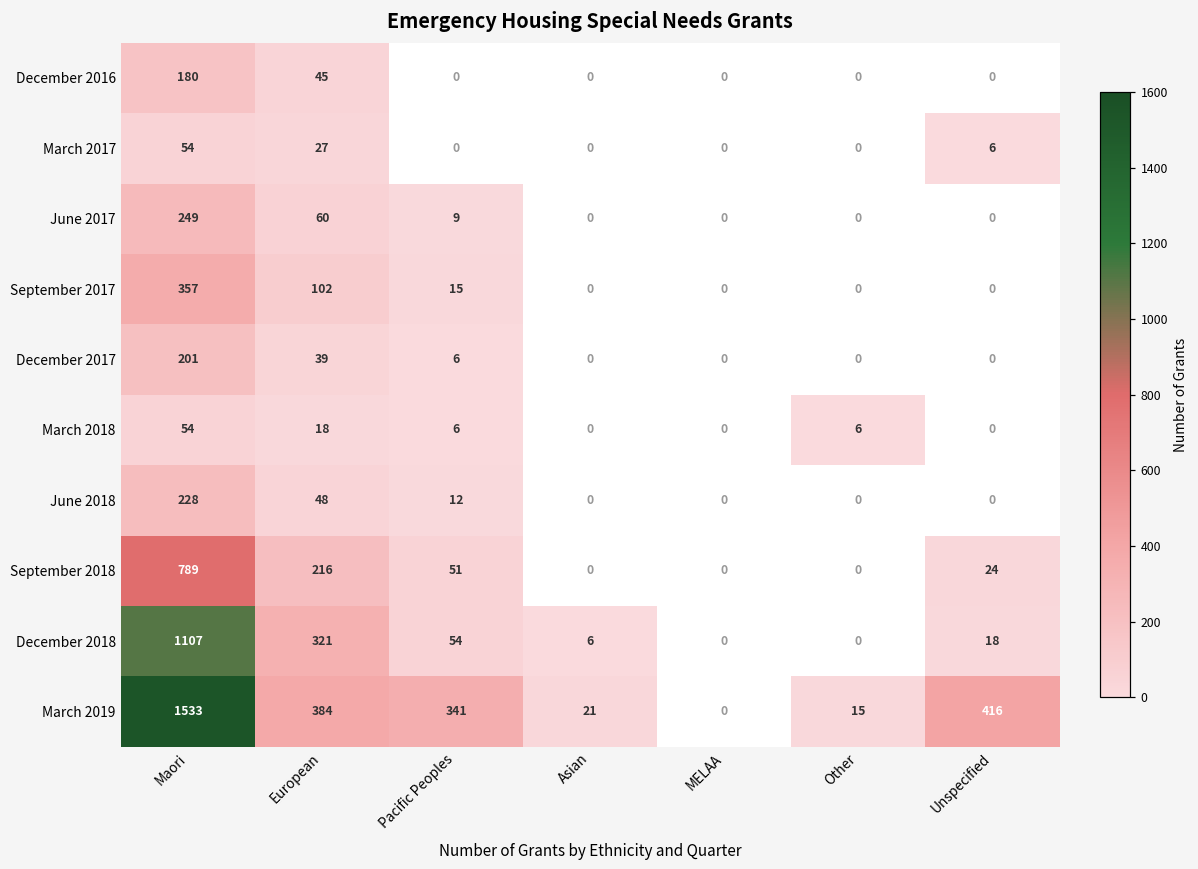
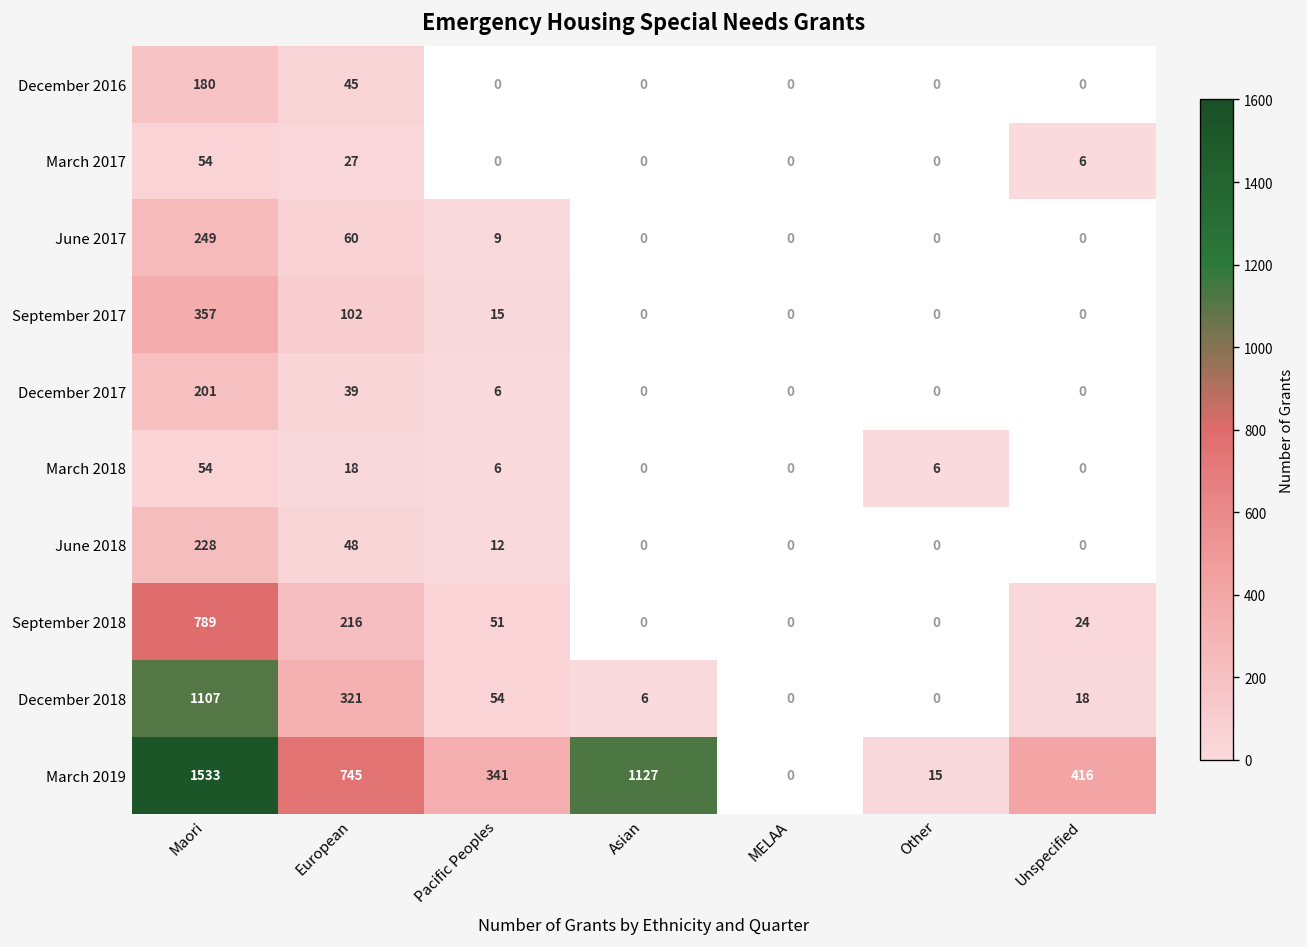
March 2019, European: 384 -> 745
March 2019, Asian: 21 -> 1127
